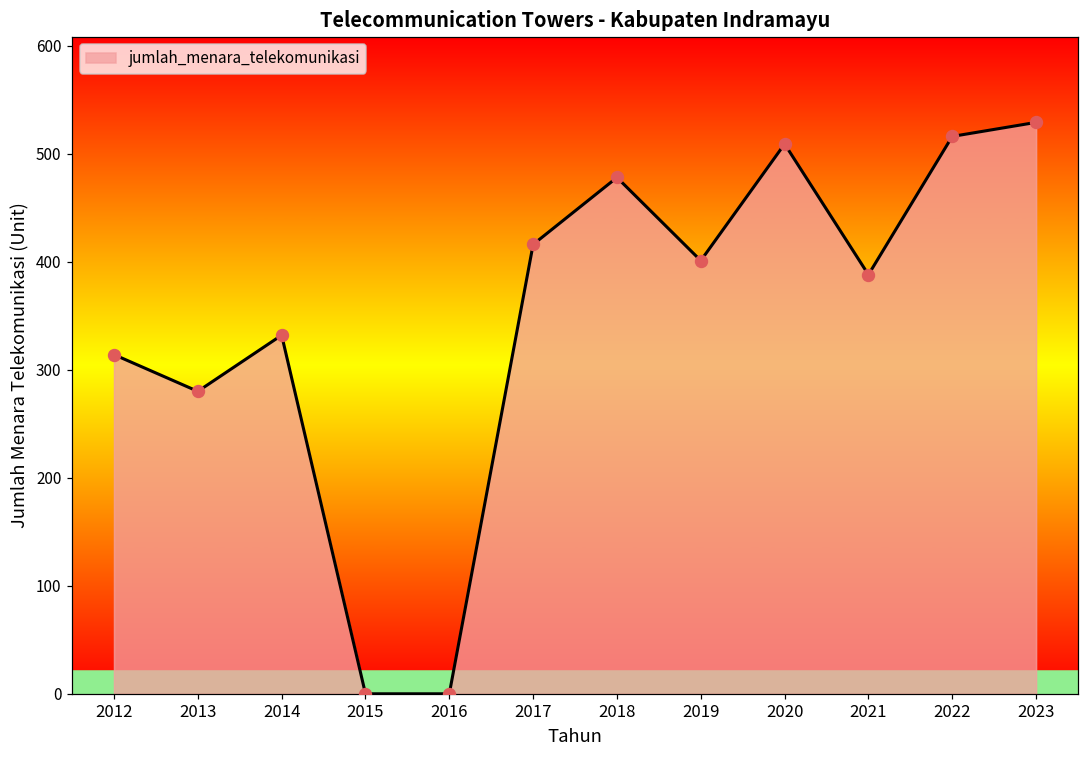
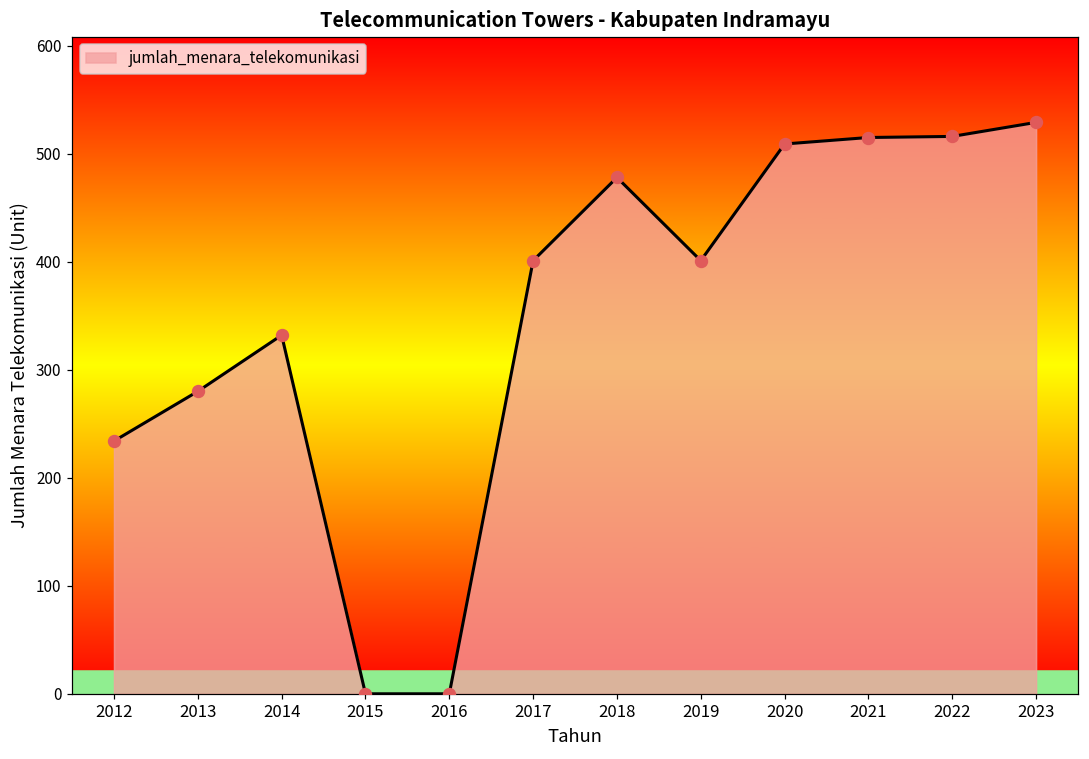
2012: 310 -> 230
2017: 420 -> 400
2021: 390 -> 520
